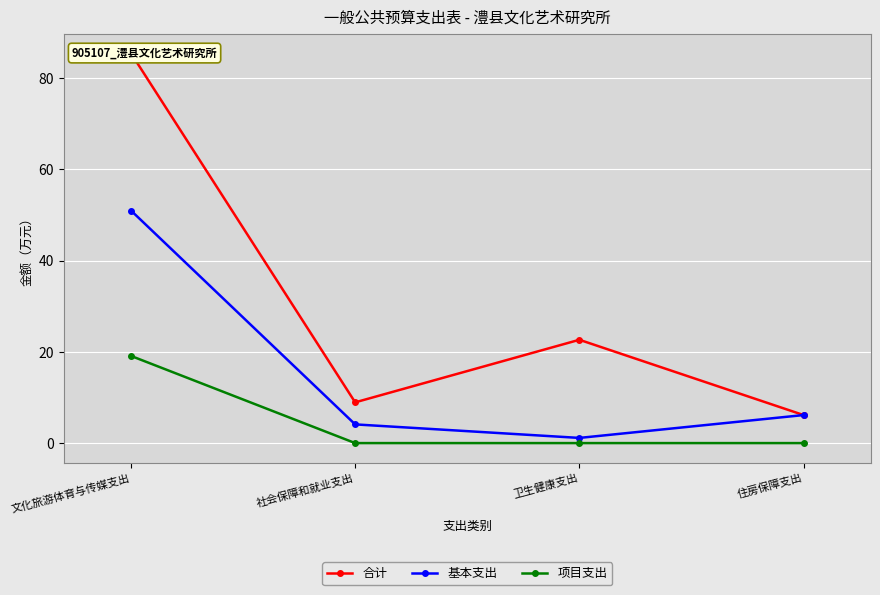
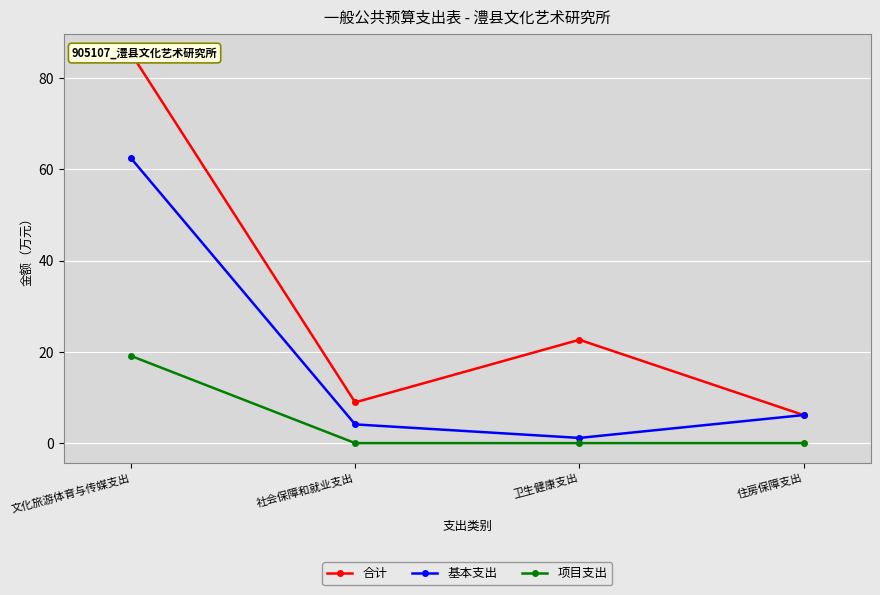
基本支出, 文化旅游体育与传媒支出: 51 -> 62
